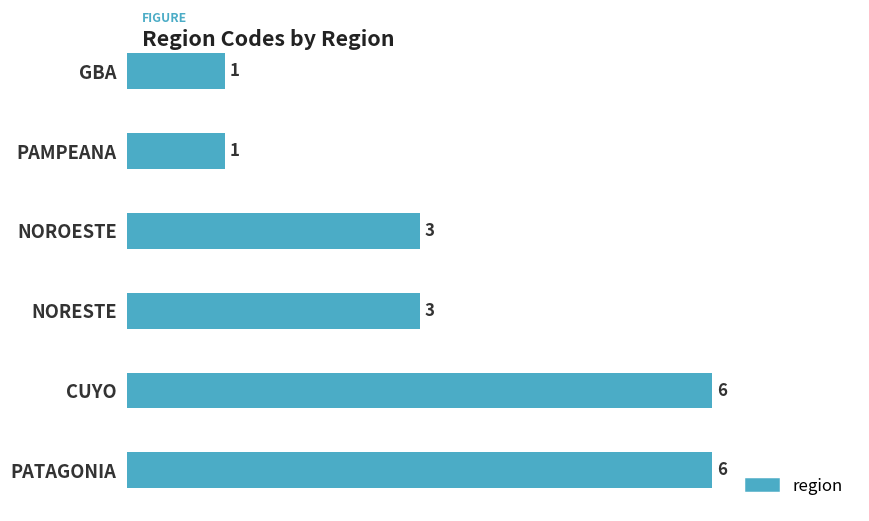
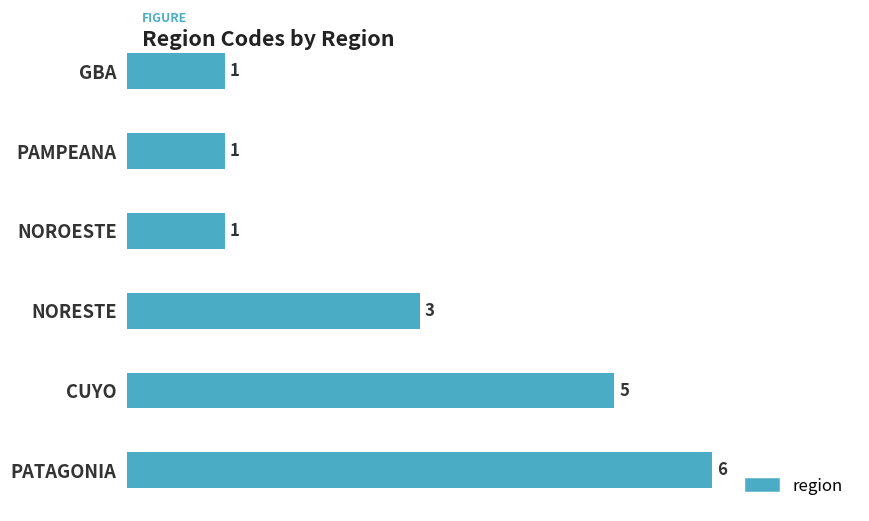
NOROESTE: 3 -> 1
CUYO: 6 -> 5
